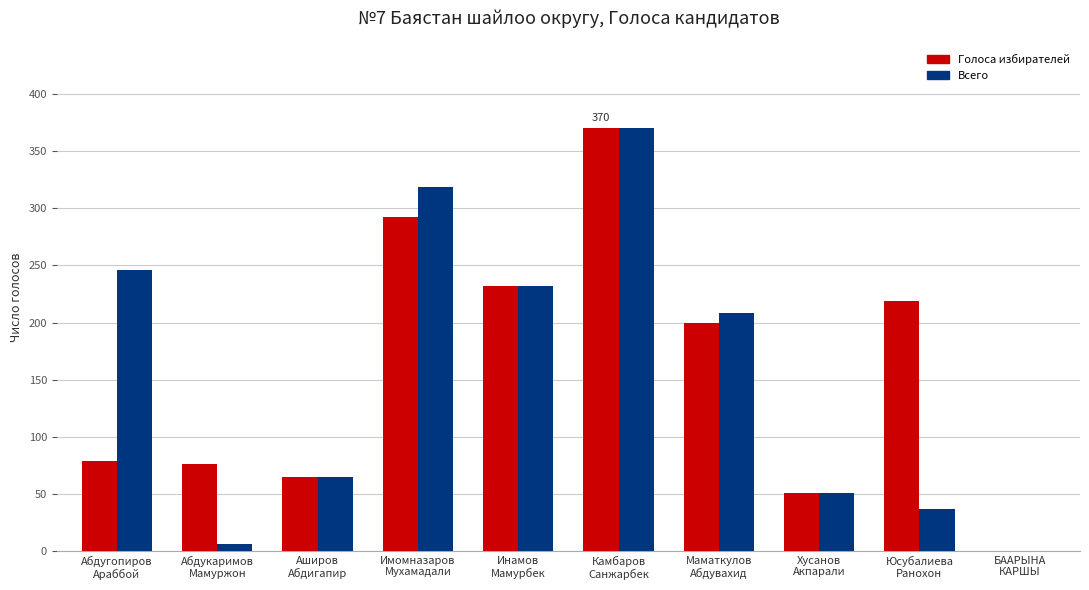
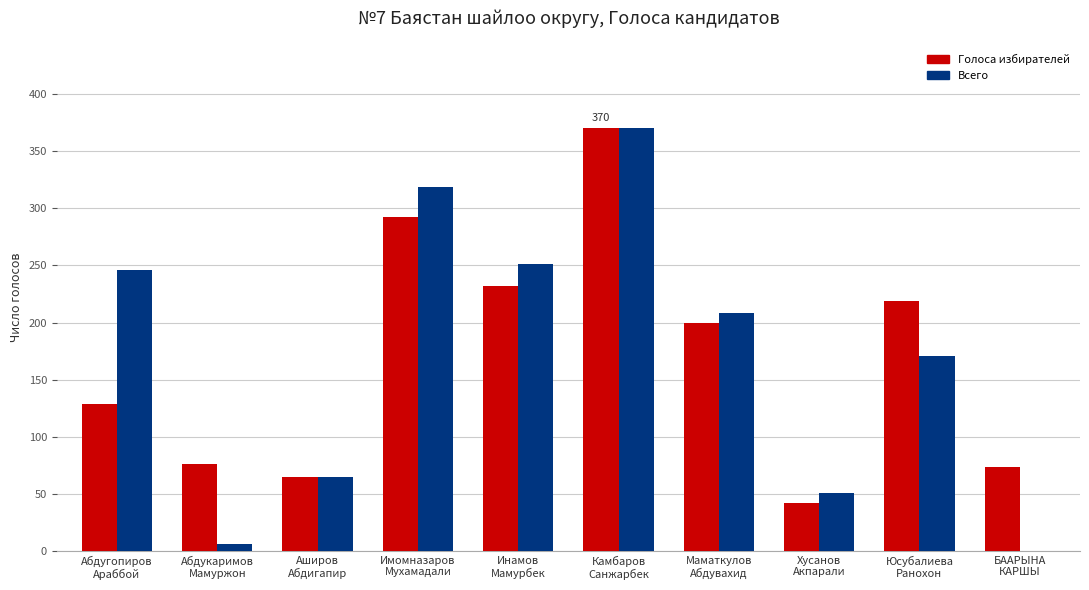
Голоса избирателей, Абдугопиров Араббой: 79 -> 129
Всего, Инамов Мамурбек: 232 -> 251
Голоса избирателей, Хусанов Акпарали: 51 -> 42
Всего, Юсубалиева Ранохон: 37 -> 171
Голоса избирателей, БААРЫНА КАРШЫ: 0 -> 74
